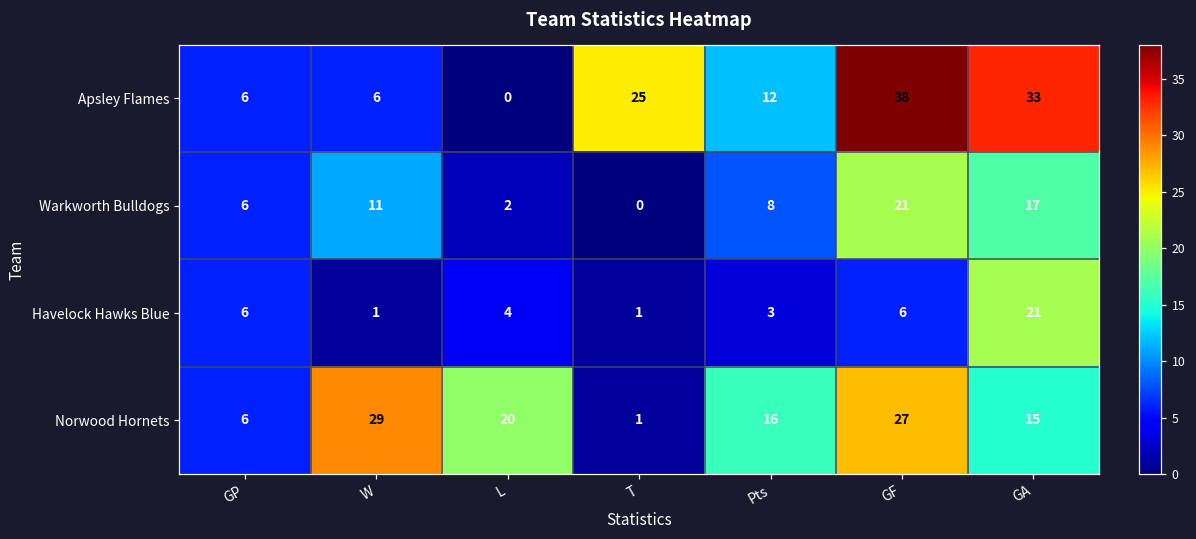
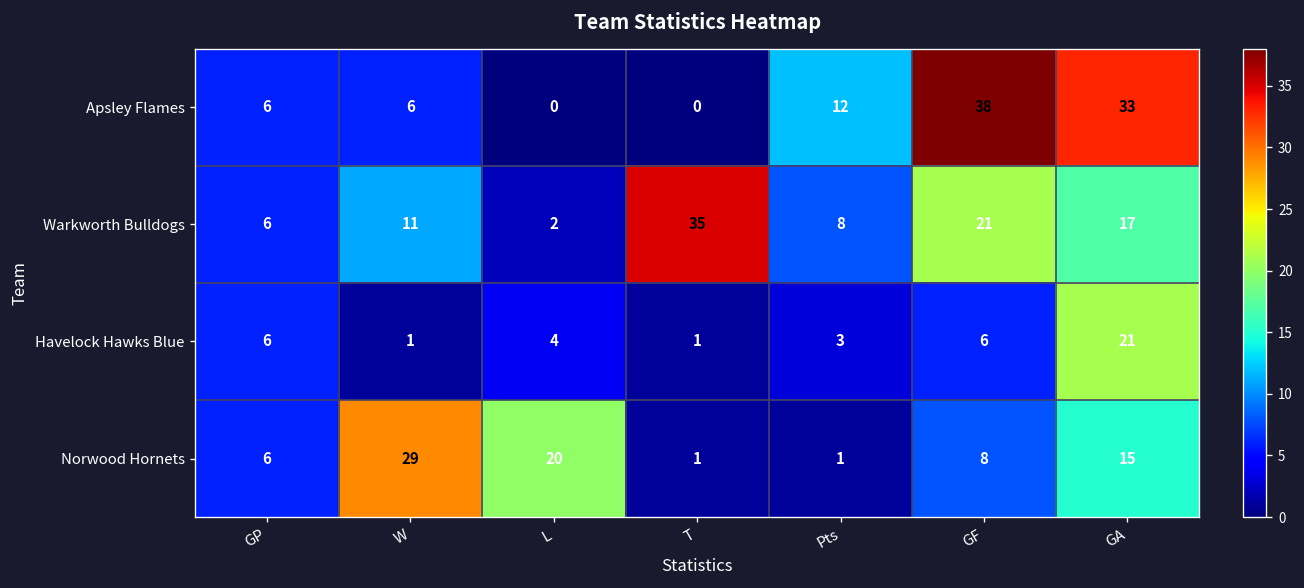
Apsley Flames, T: 25 -> 0
Warkworth Bulldogs, T: 0 -> 35
Norwood Hornets, Pts: 16 -> 1
Norwood Hornets, GF: 27 -> 8
